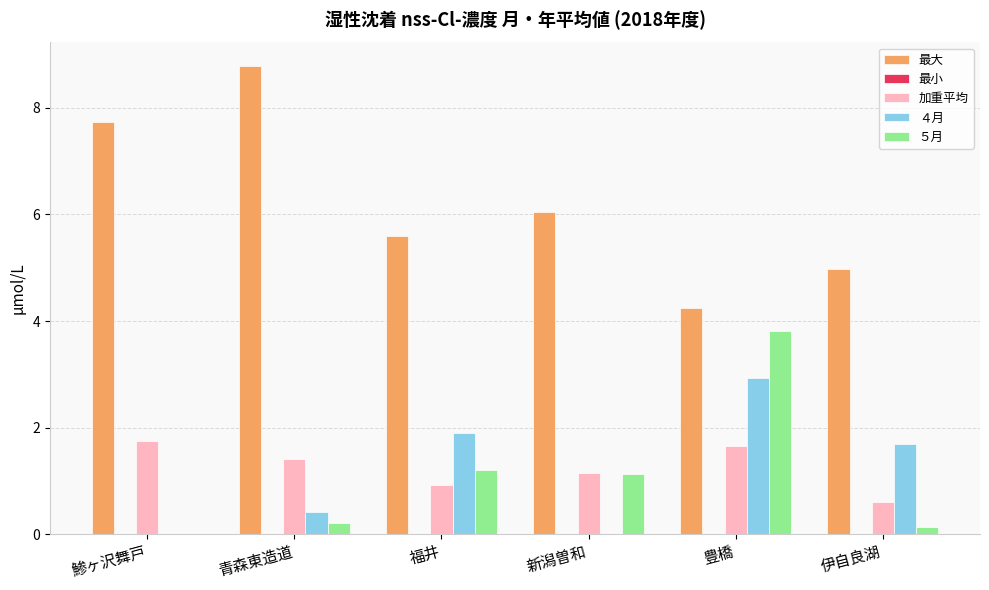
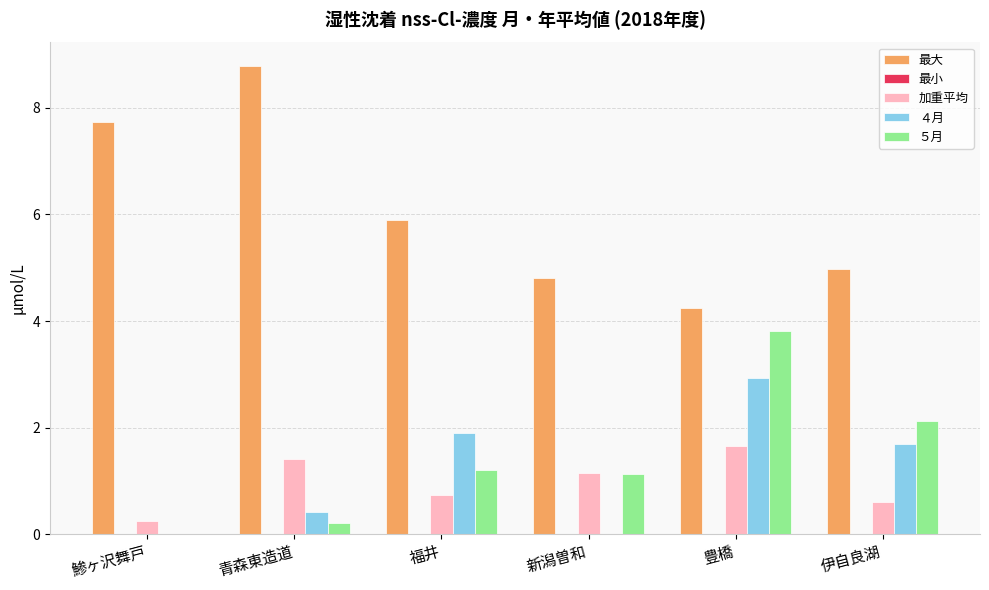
加重平均, 鯵ヶ沢舞戸: 1.7 -> 0.2
最大, 福井: 5.6 -> 5.9
加重平均, 福井: 0.9 -> 0.7
最大, 新潟曽和: 6.1 -> 4.8
５月, 伊自良湖: 0.1 -> 2.1
